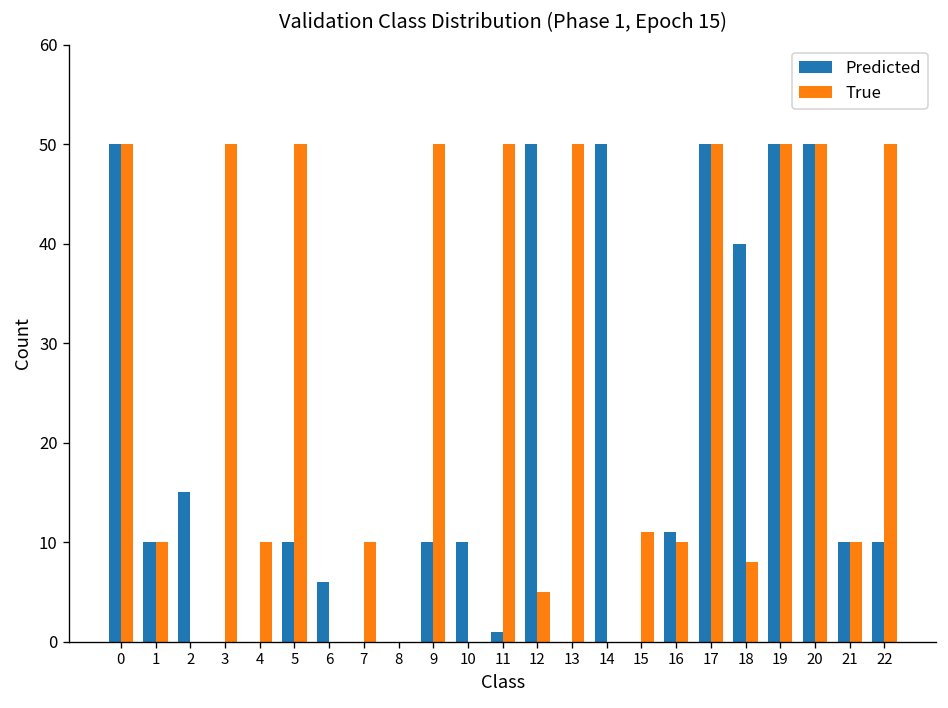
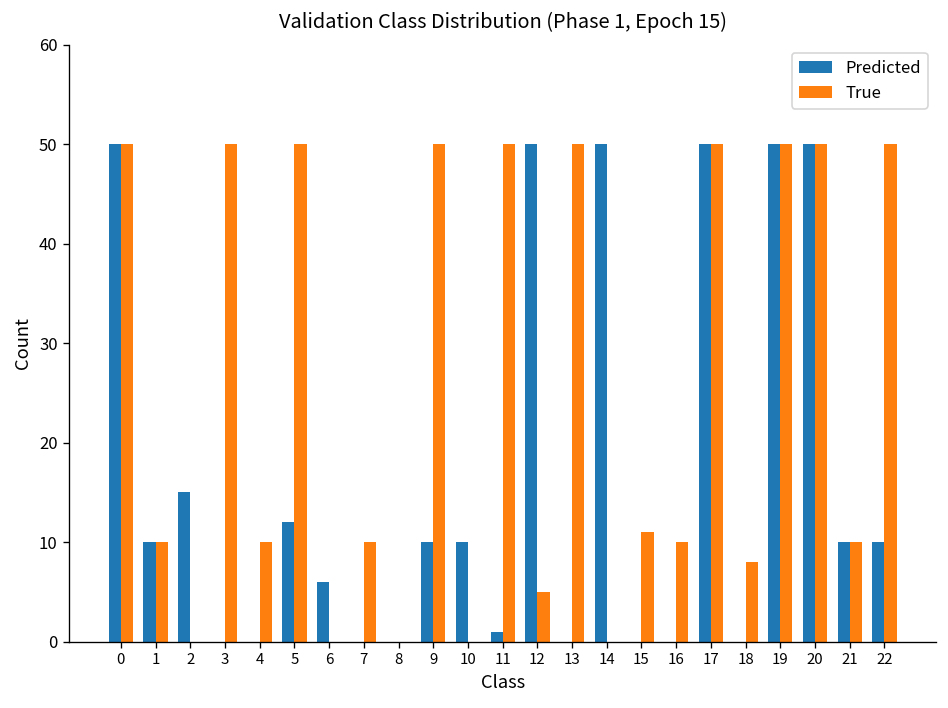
Predicted, 5: 10 -> 12
Predicted, 16: 11 -> 0
Predicted, 18: 40 -> 0
